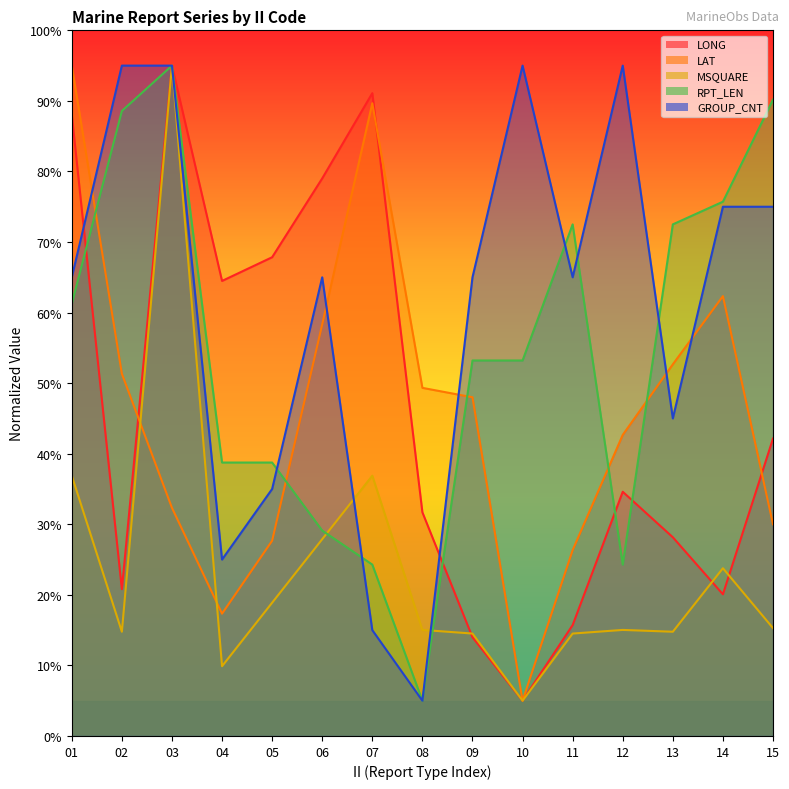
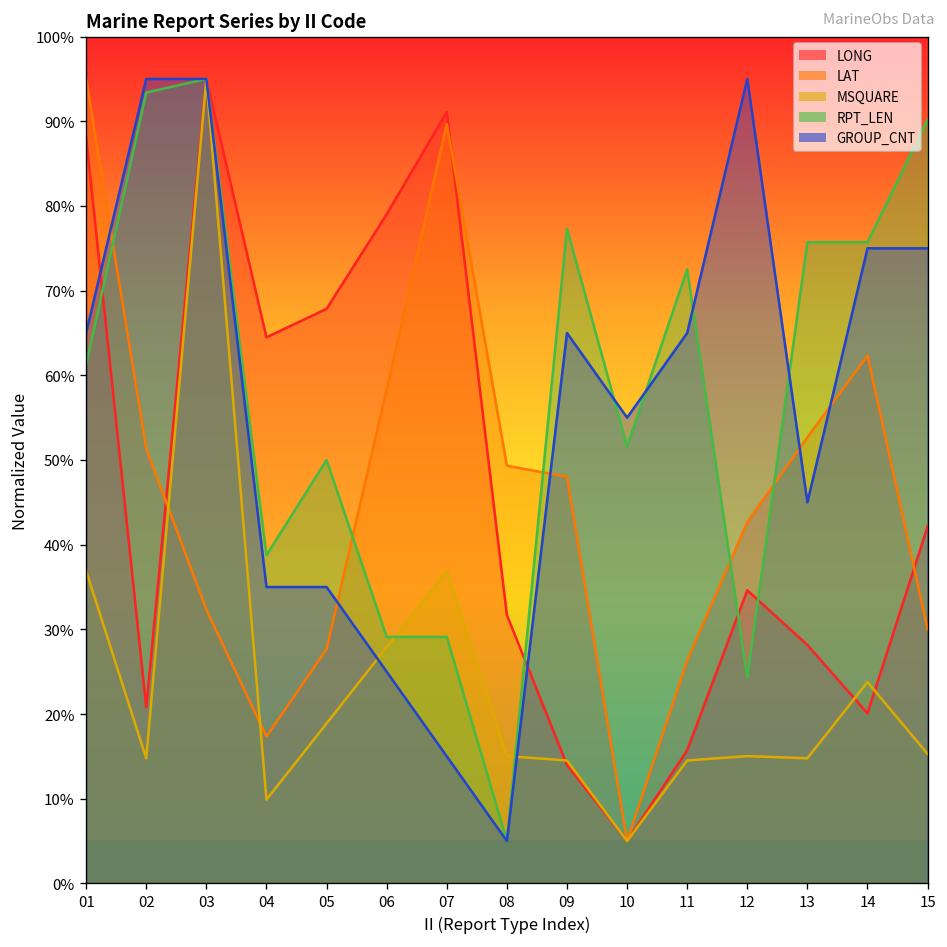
RPT_LEN, 02: 89% -> 93%
GROUP_CNT, 04: 25% -> 35%
RPT_LEN, 05: 39% -> 50%
GROUP_CNT, 06: 65% -> 25%
RPT_LEN, 07: 24% -> 29%
RPT_LEN, 09: 53% -> 77%
RPT_LEN, 10: 53% -> 52%
GROUP_CNT, 10: 95% -> 55%
RPT_LEN, 13: 73% -> 76%
